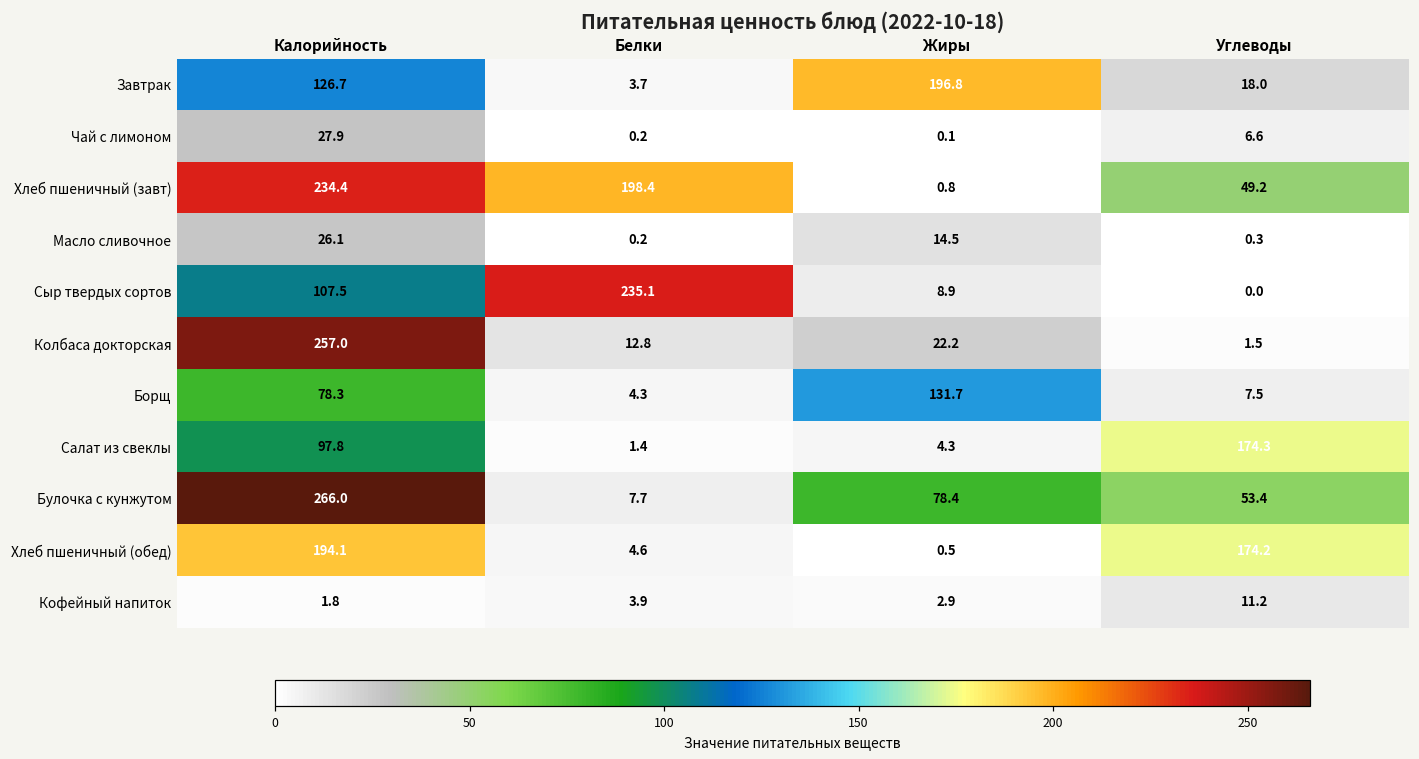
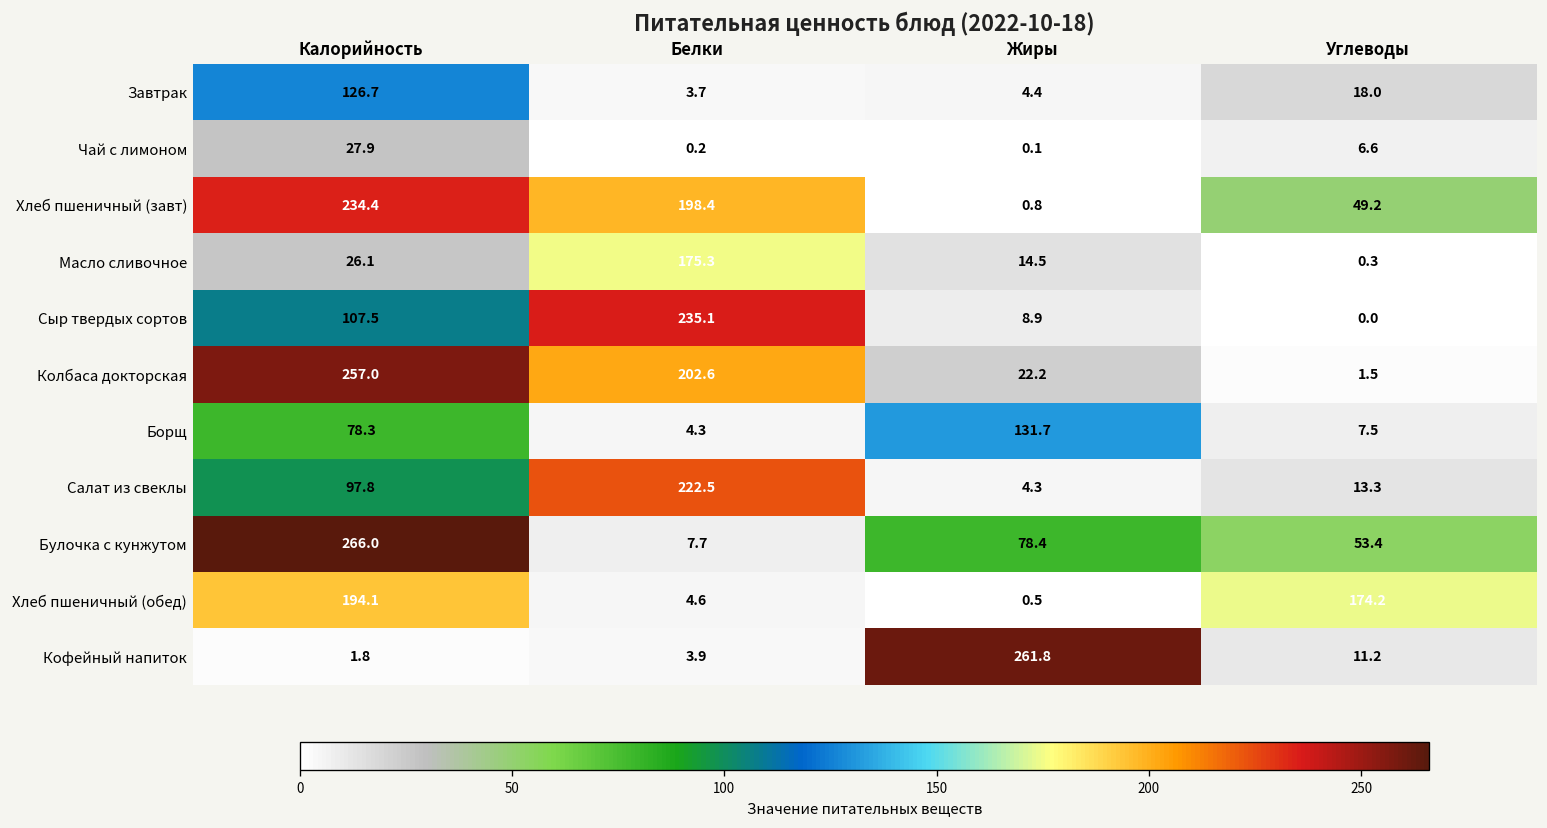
Завтрак, Жиры: 196.8 -> 4.4
Масло сливочное, Белки: 0.2 -> 175.3
Колбаса докторская, Белки: 12.8 -> 202.6
Салат из свеклы, Белки: 1.4 -> 222.5
Салат из свеклы, Углеводы: 174.3 -> 13.3
Кофейный напиток, Жиры: 2.9 -> 261.8
